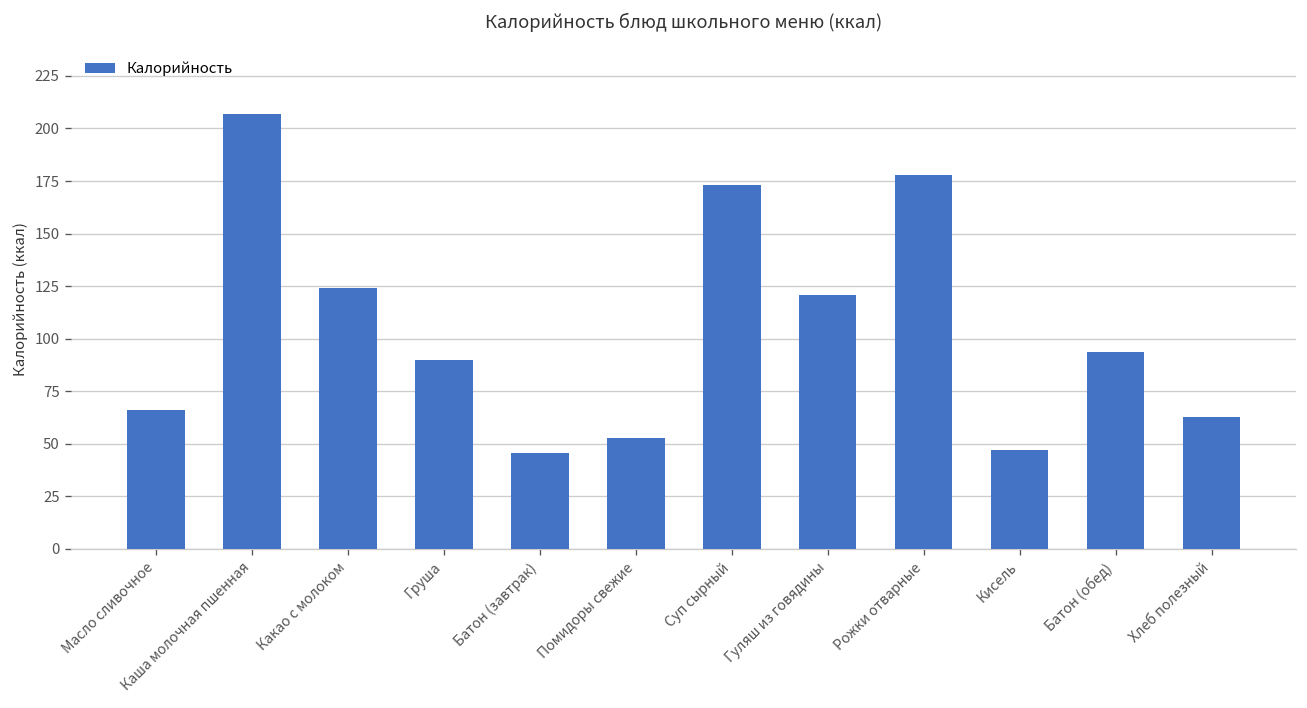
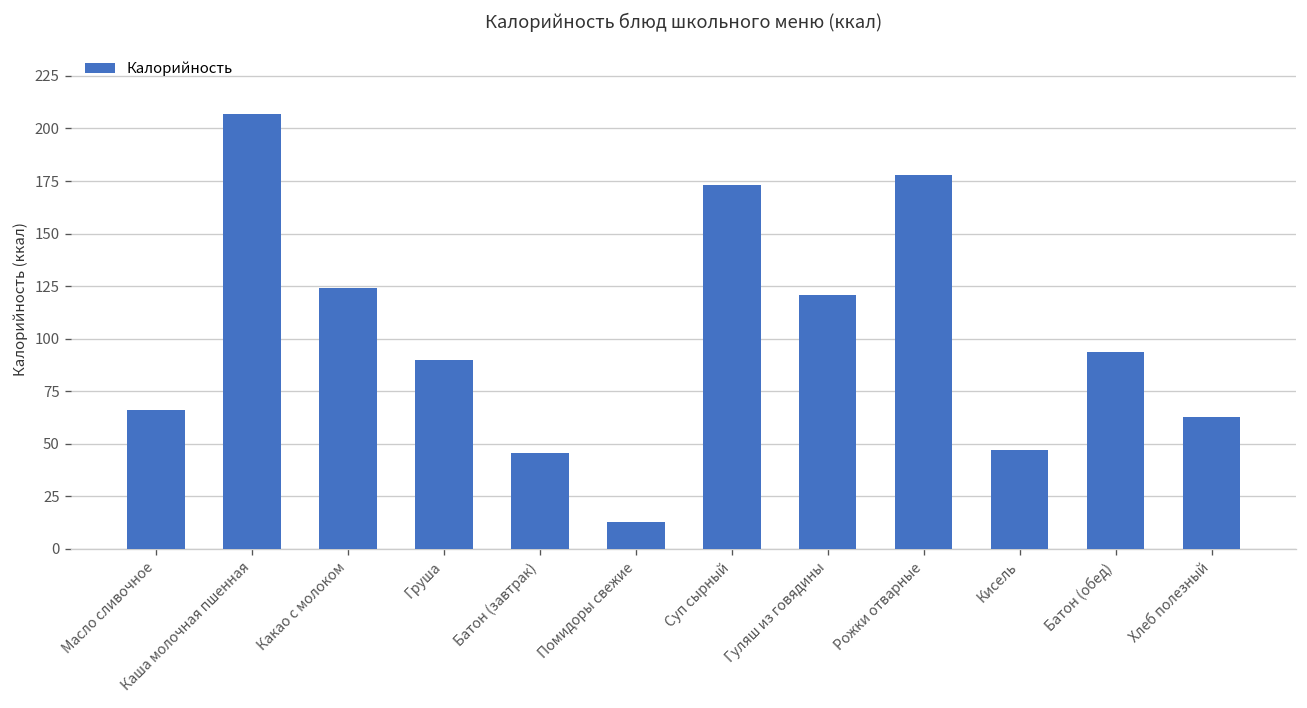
Помидоры свежие: 53 -> 13
